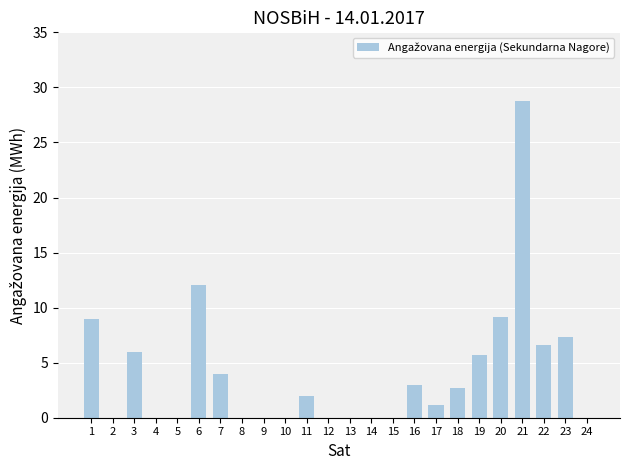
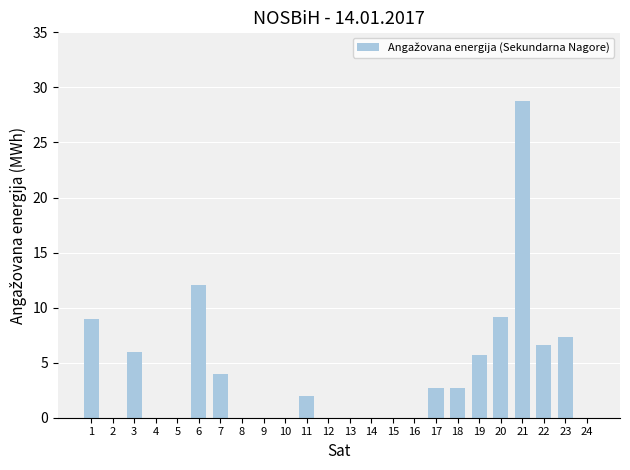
16: 3 -> 0
17: 1.1 -> 2.7
